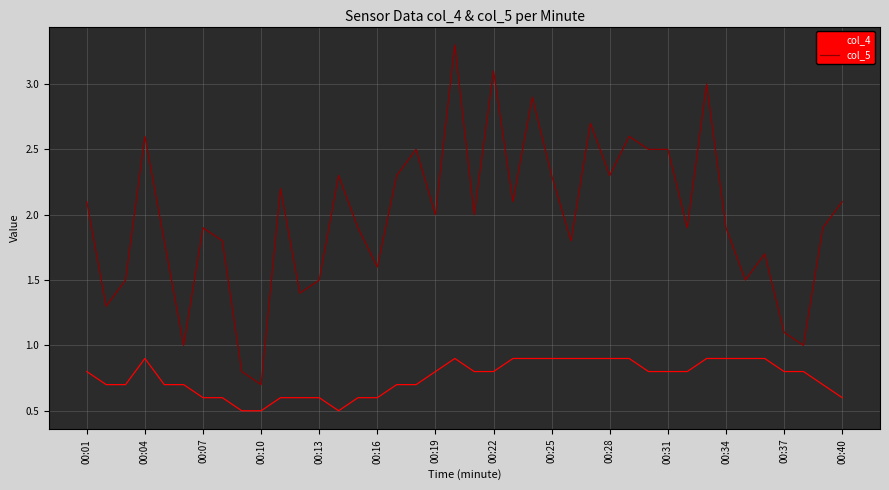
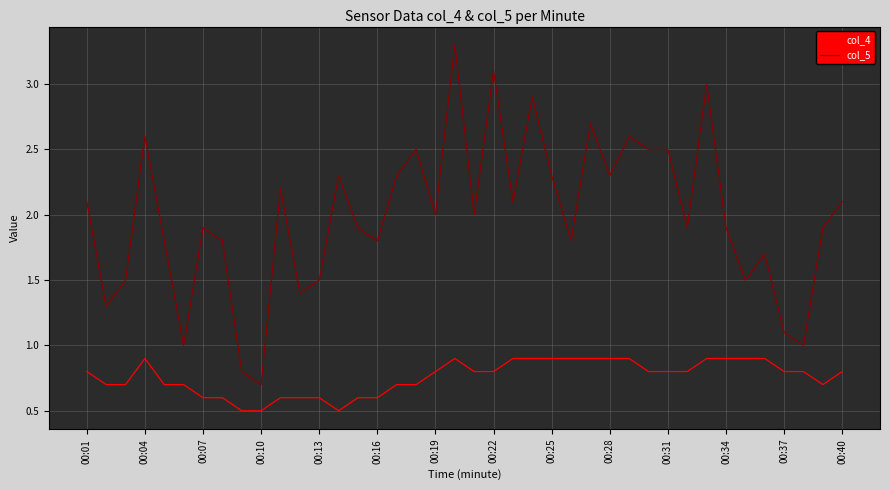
col_5, 00:16: 1.6 -> 1.8
col_4, 00:40: 0.6 -> 0.8
